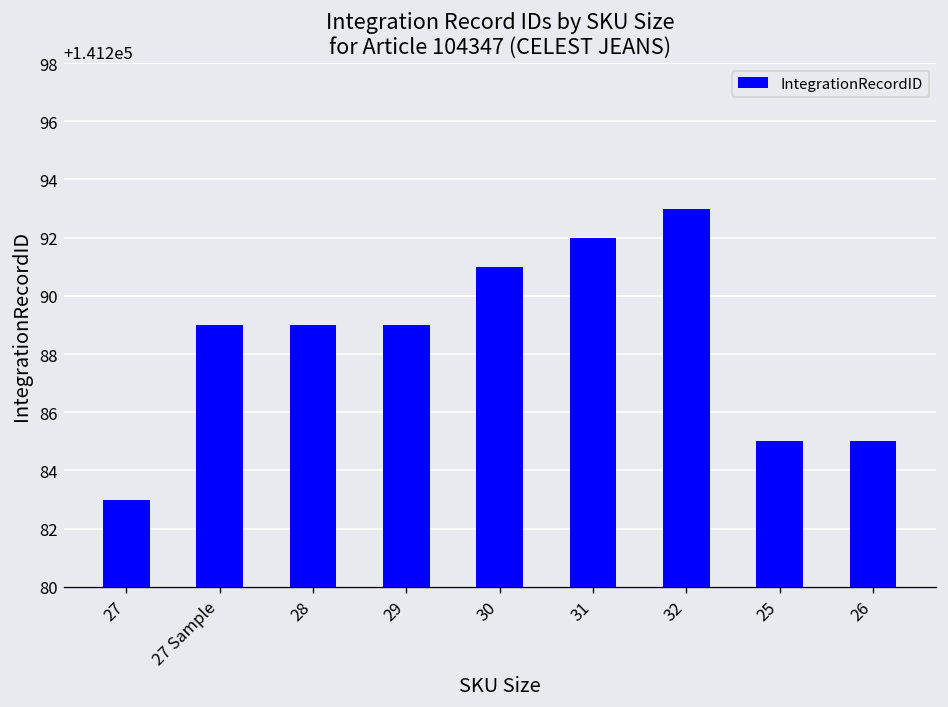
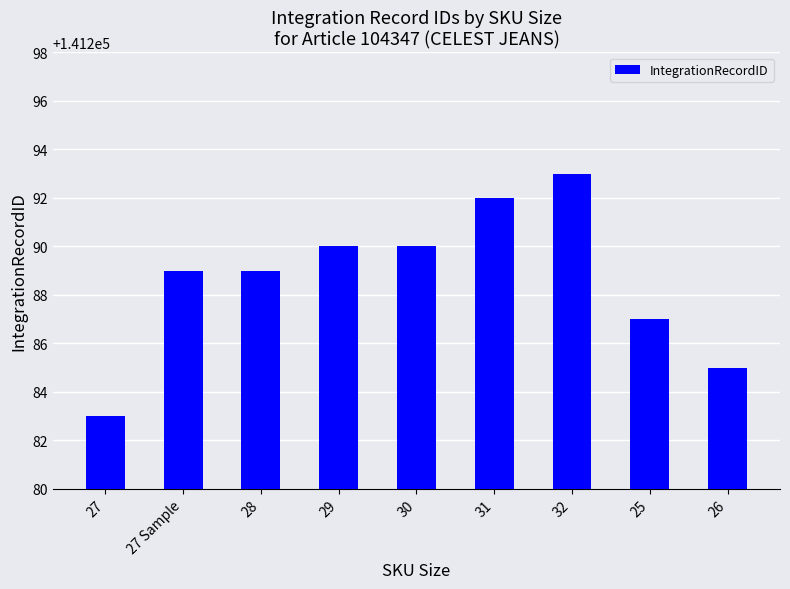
29: 141289 -> 141290
30: 141291 -> 141290
25: 141285 -> 141287
